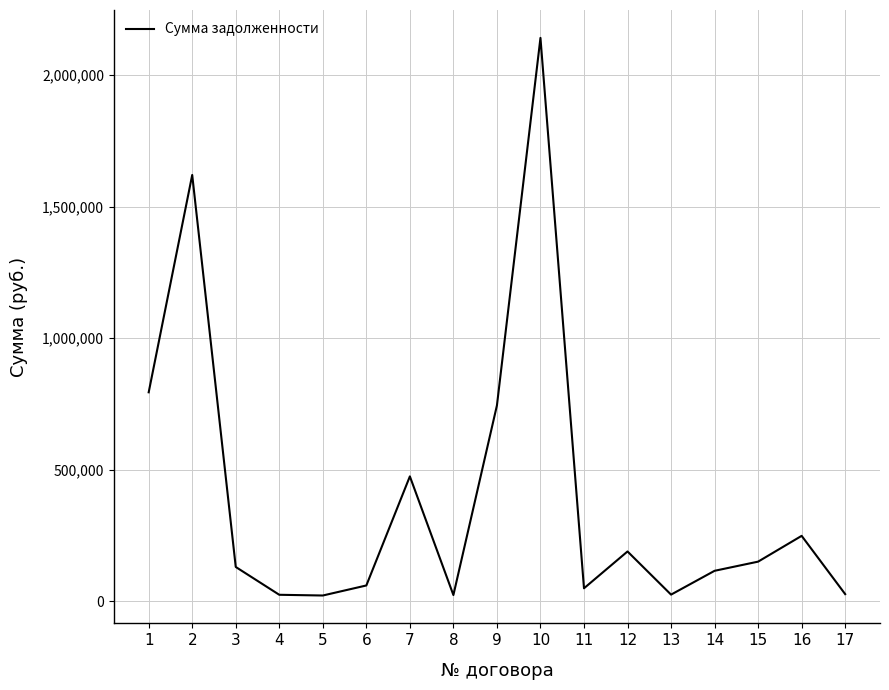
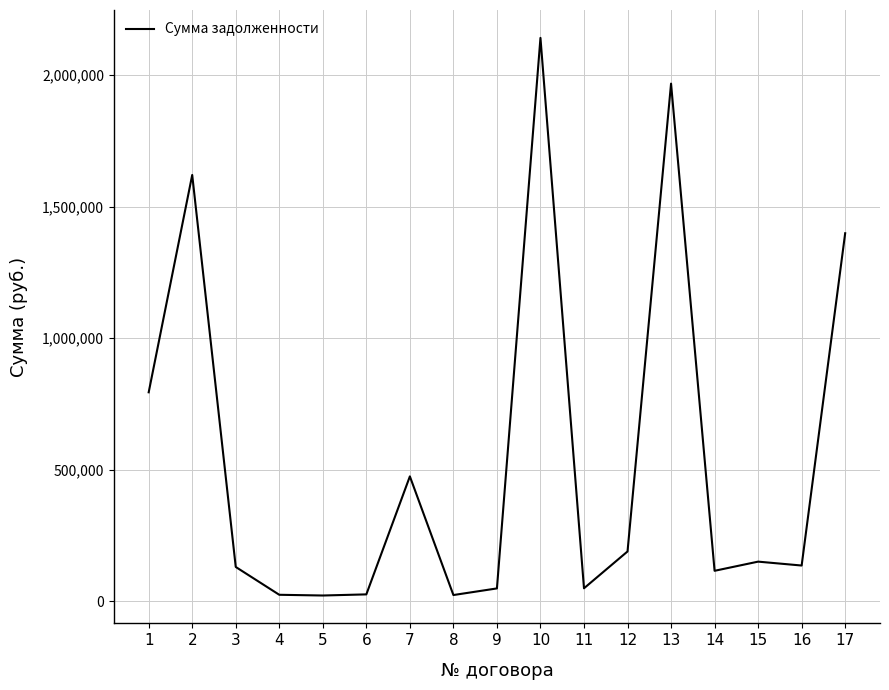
6: 60,000 -> 30,000
9: 740,000 -> 50,000
13: 30,000 -> 1,970,000
16: 250,000 -> 140,000
17: 30,000 -> 1,400,000
